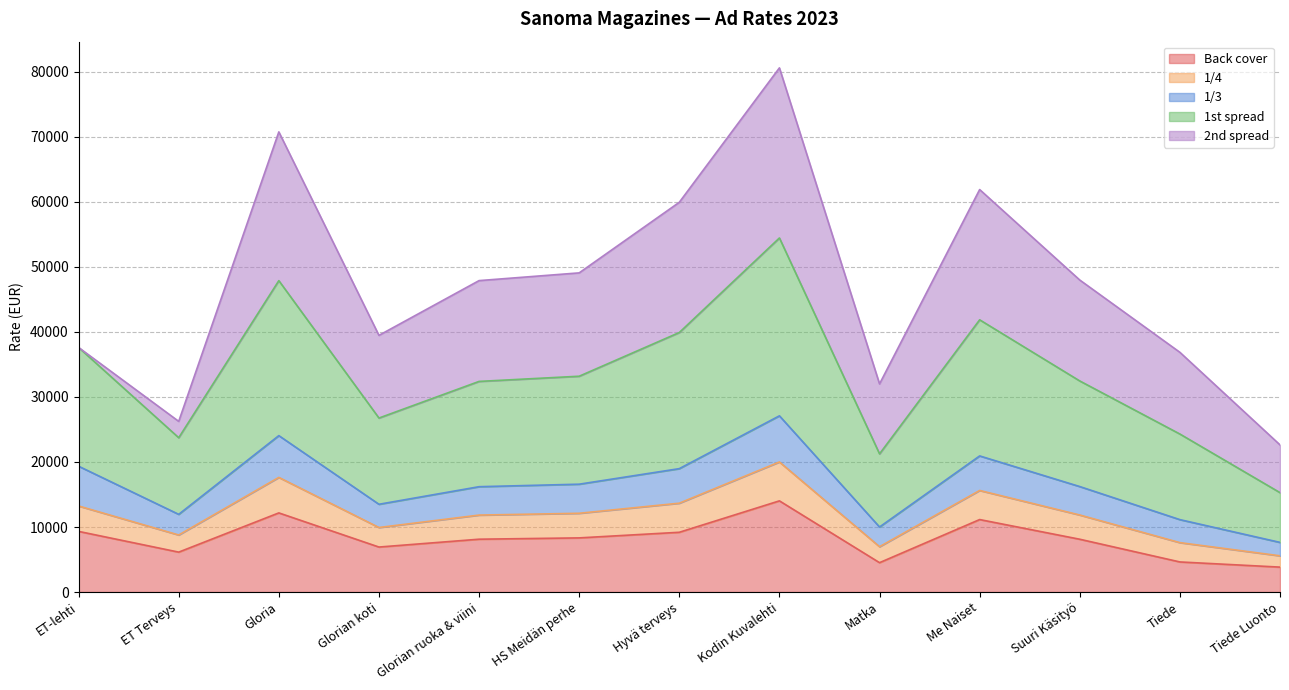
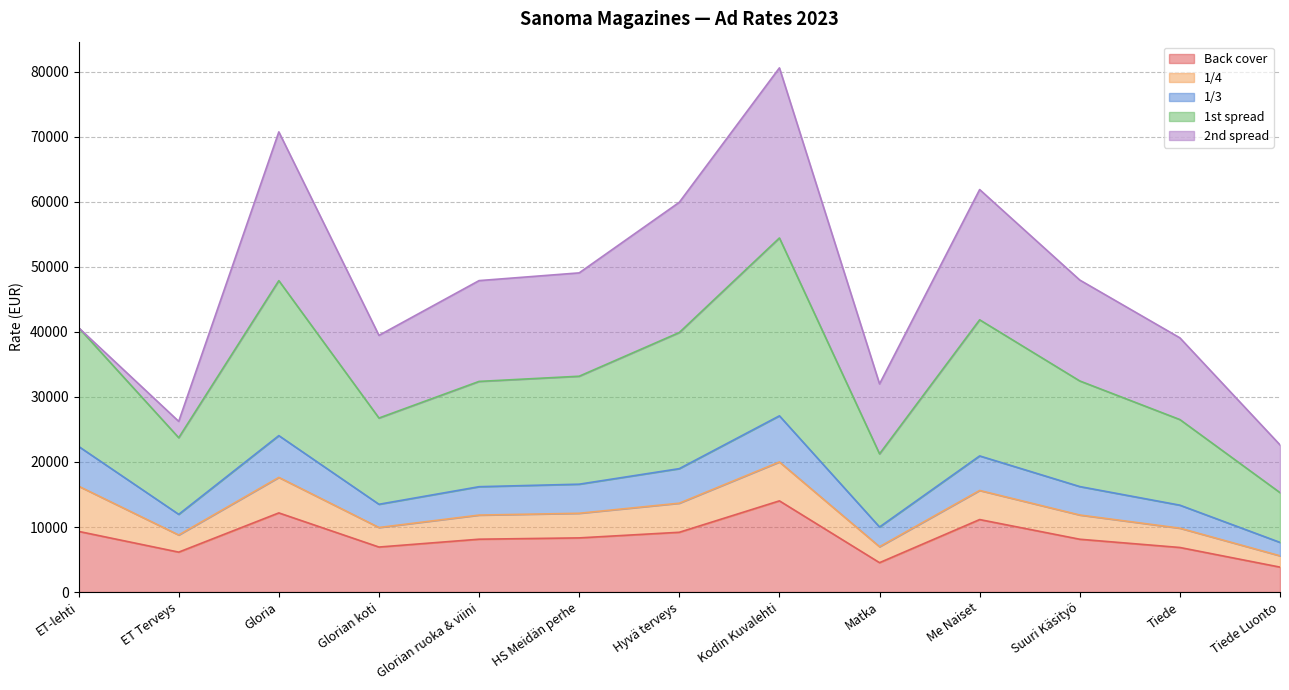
1/4, ET-lehti: 4000 -> 7000
Back cover, Tiede: 5000 -> 7000
